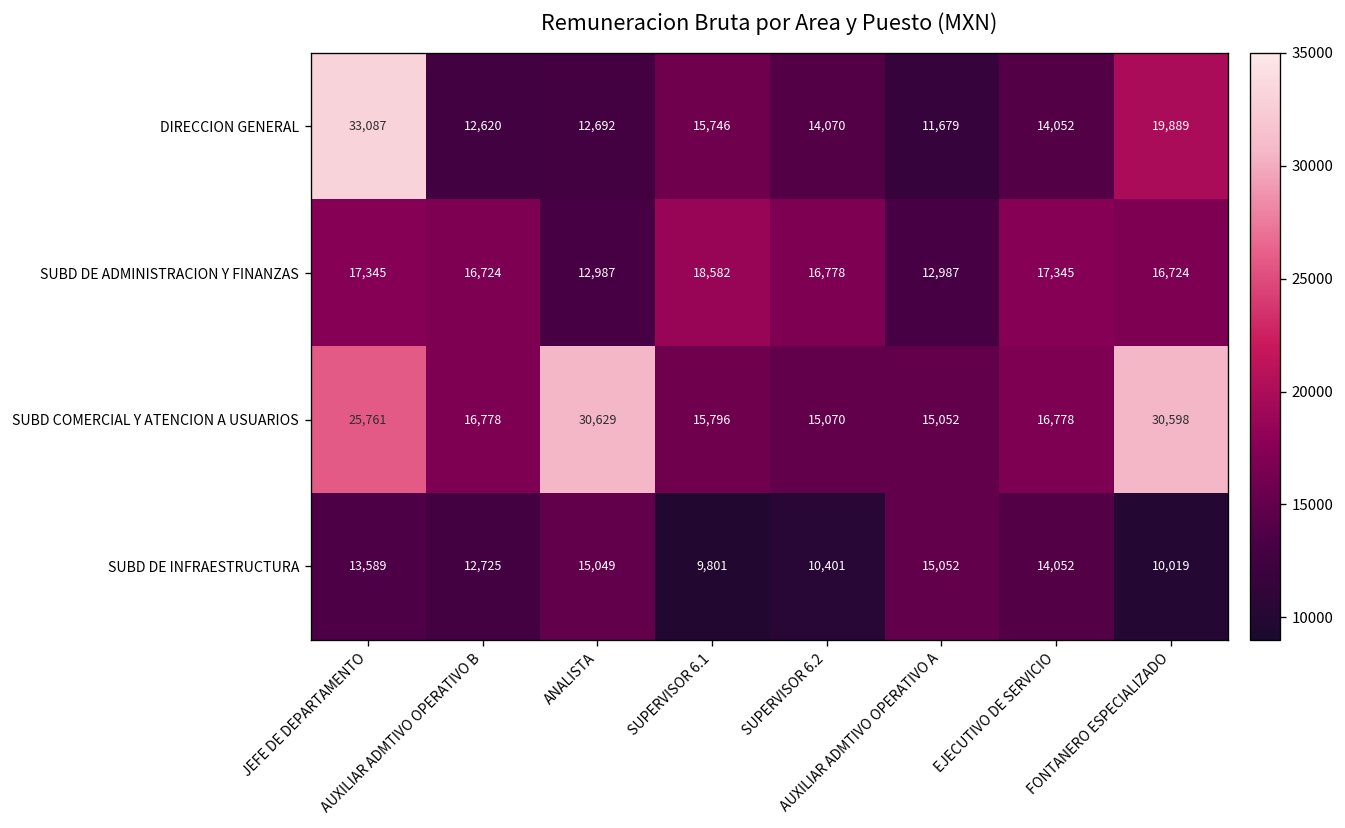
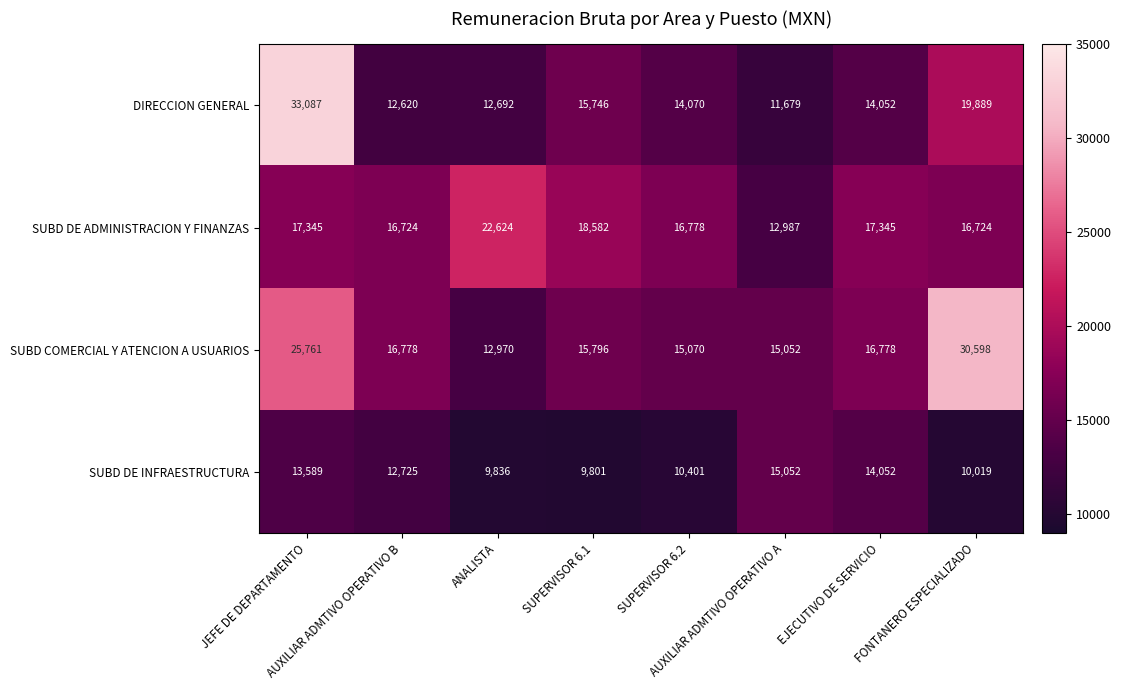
SUBD DE ADMINISTRACION Y FINANZAS, ANALISTA: 12,987 -> 22,624
SUBD COMERCIAL Y ATENCION A USUARIOS, ANALISTA: 30,629 -> 12,970
SUBD DE INFRAESTRUCTURA, ANALISTA: 15,049 -> 9,836
